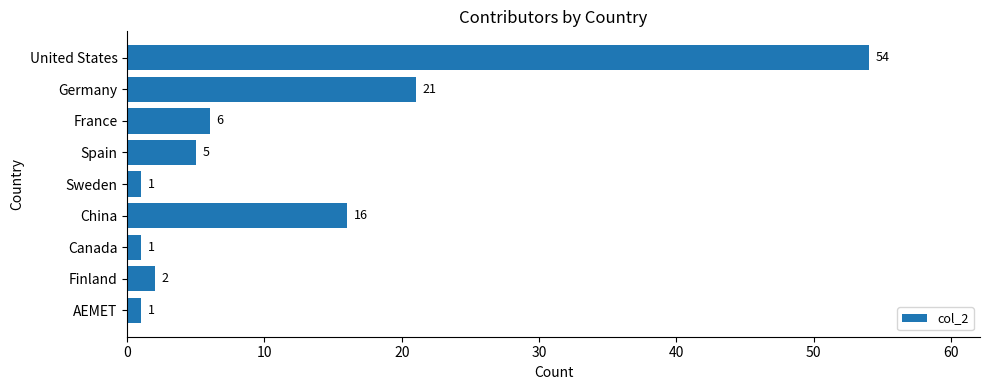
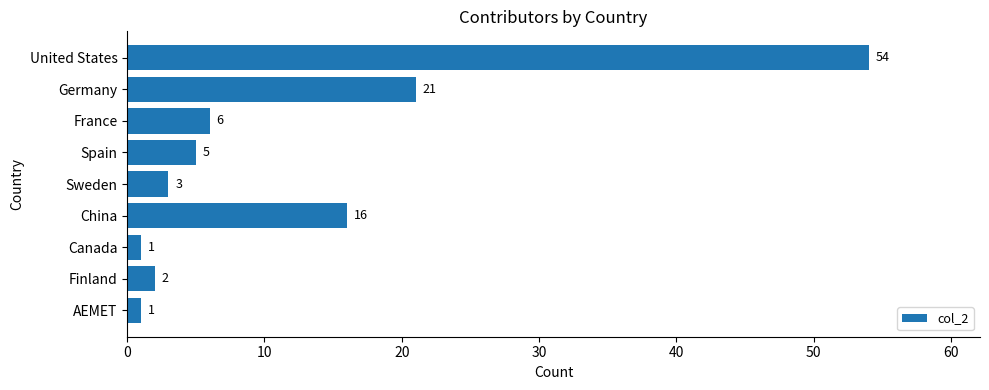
Sweden: 1 -> 3
